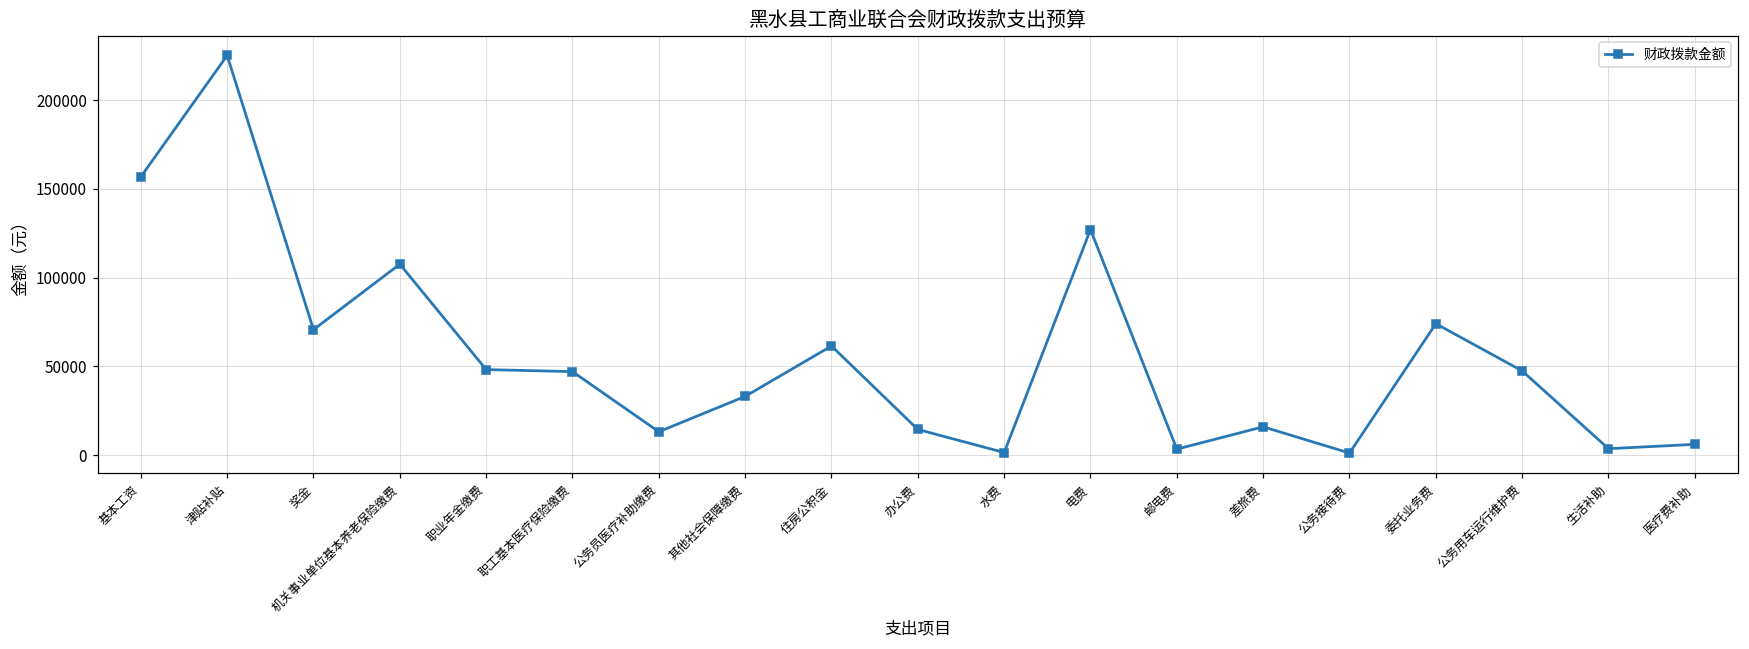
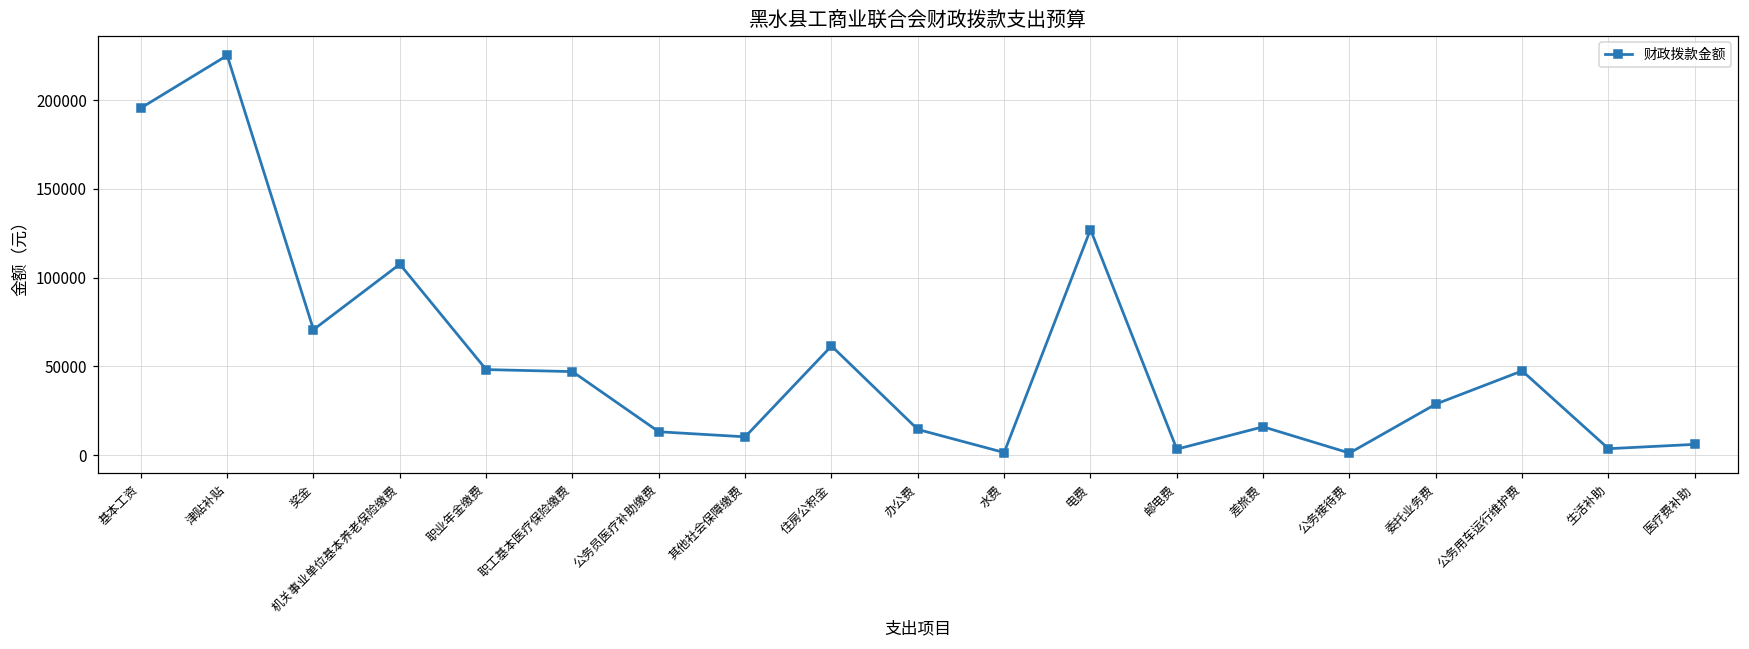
基本工资: 157000 -> 196000
其他社会保障缴费: 33000 -> 10000
委托业务费: 74000 -> 29000
